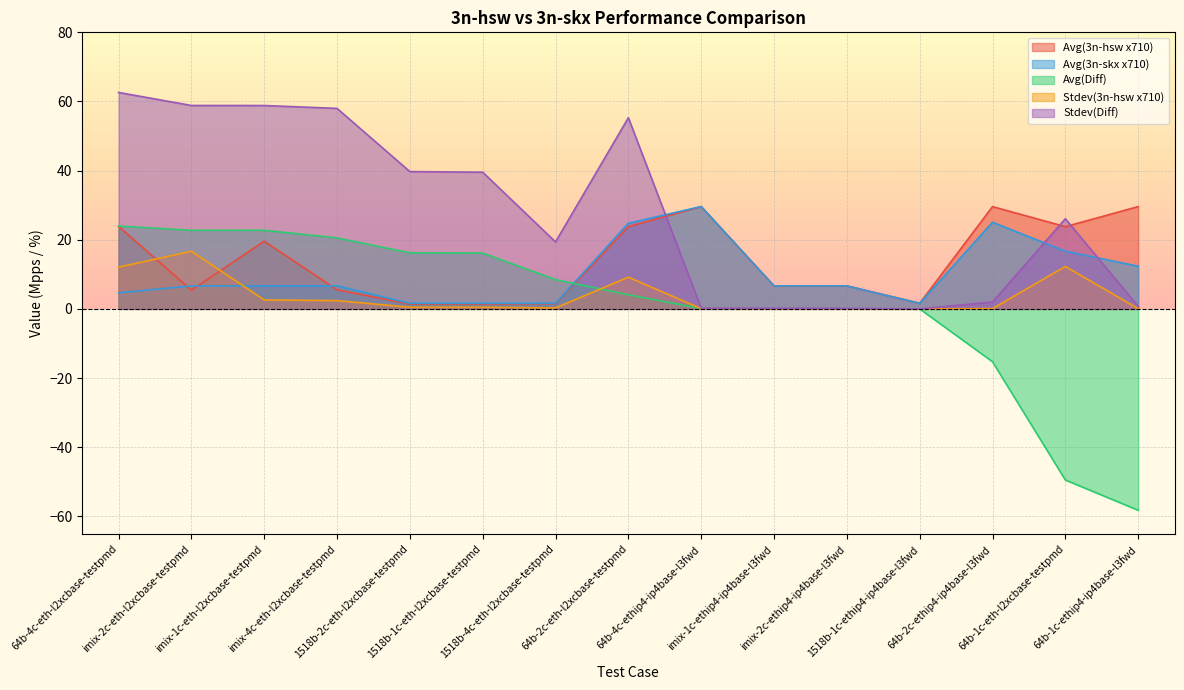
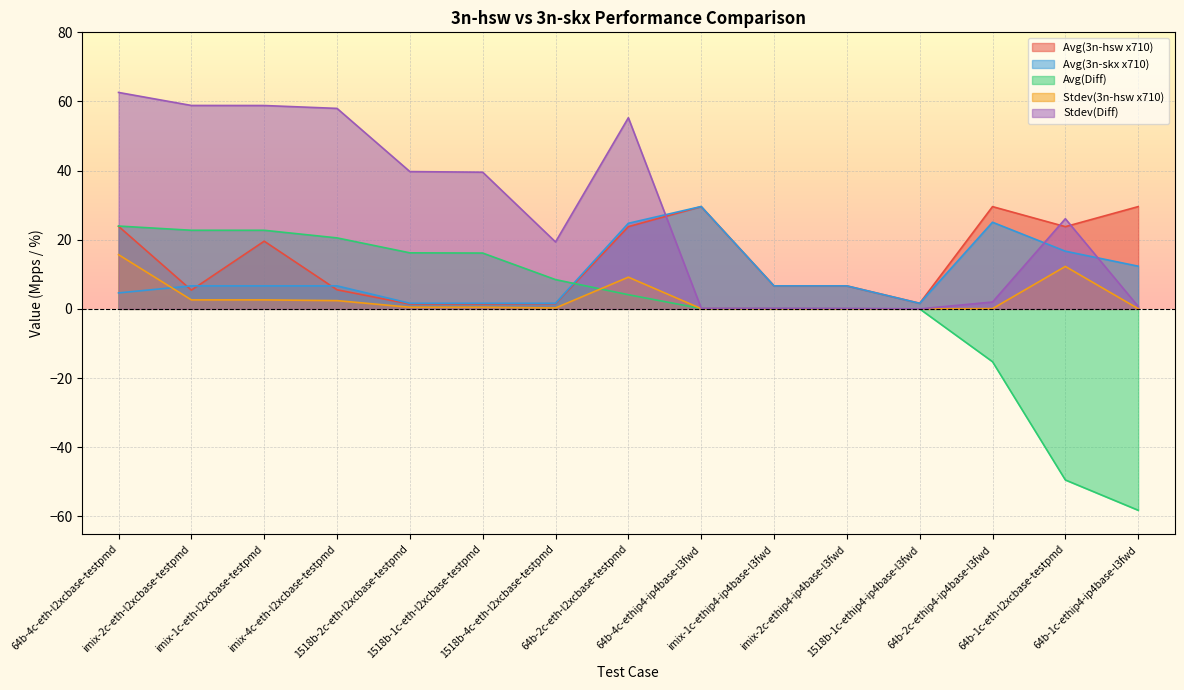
Stdev(3n-hsw x710), 64b-4c-eth-l2xcbase-testpmd: 12 -> 16
Stdev(3n-hsw x710), imix-2c-eth-l2xcbase-testpmd: 17 -> 3
